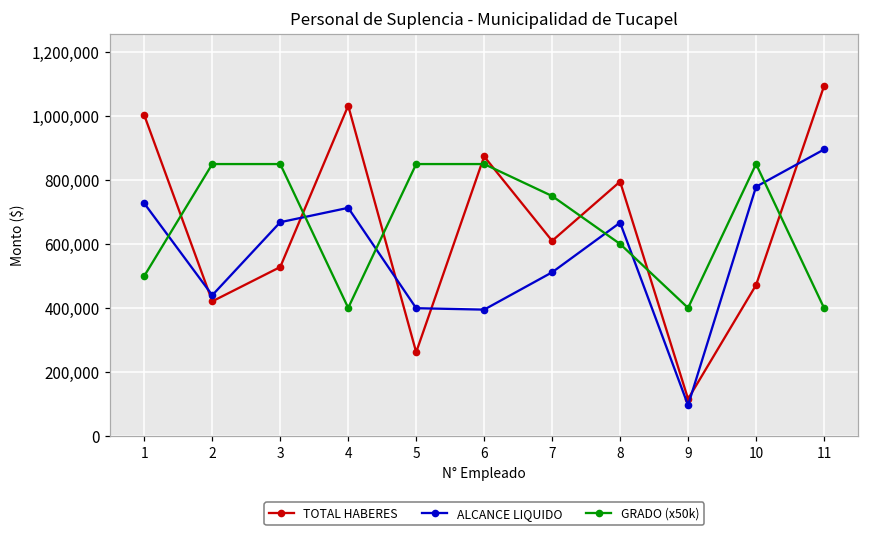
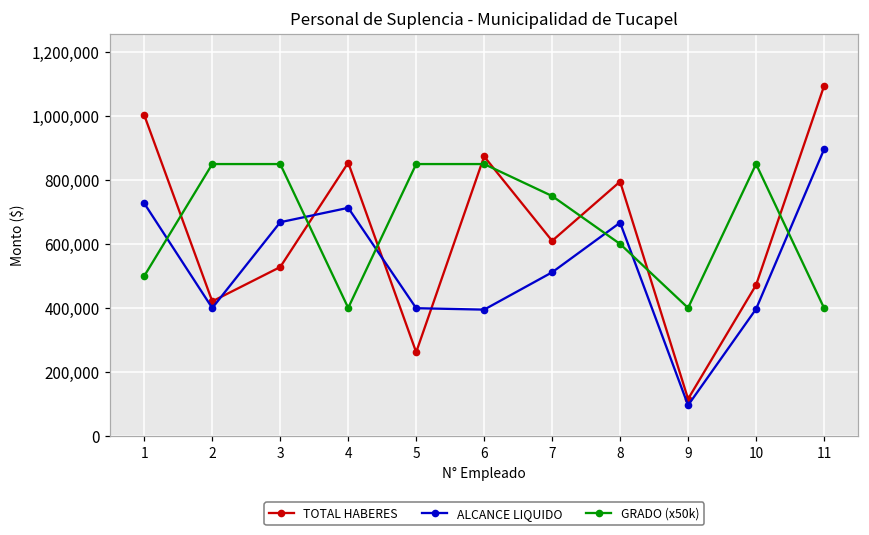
ALCANCE LIQUIDO, 2: 440,000 -> 400,000
TOTAL HABERES, 4: 1,030,000 -> 850,000
ALCANCE LIQUIDO, 10: 780,000 -> 400,000
